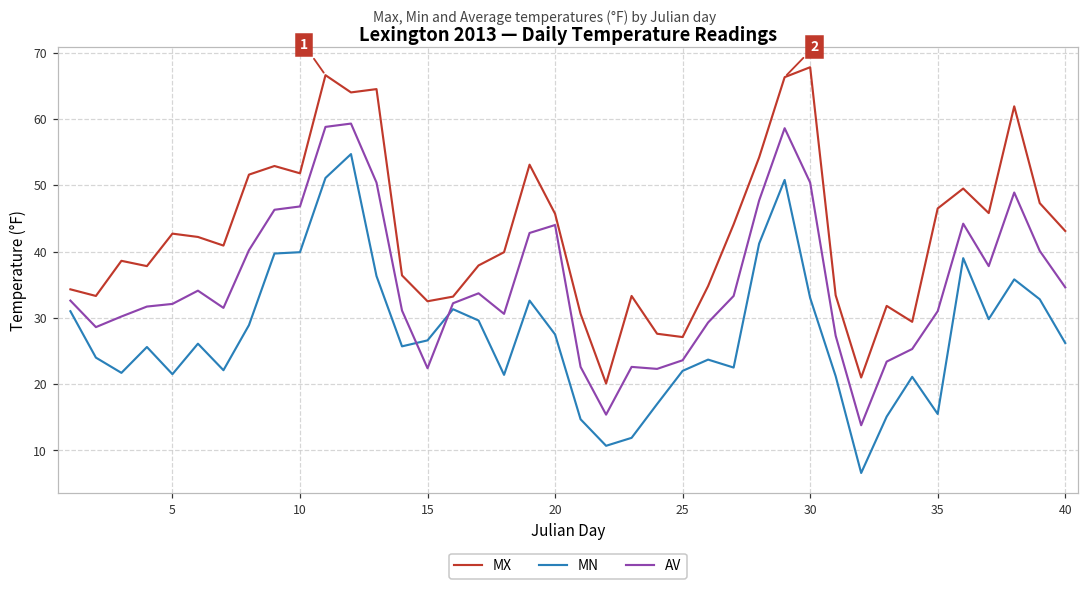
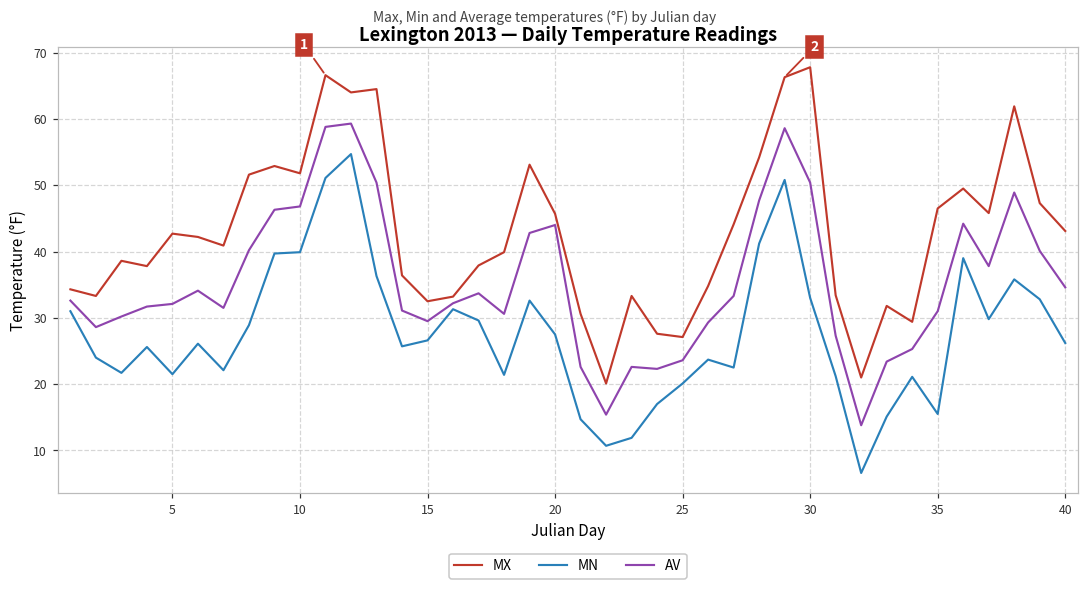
AV, 15: 22 -> 30
MN, 25: 22 -> 20
